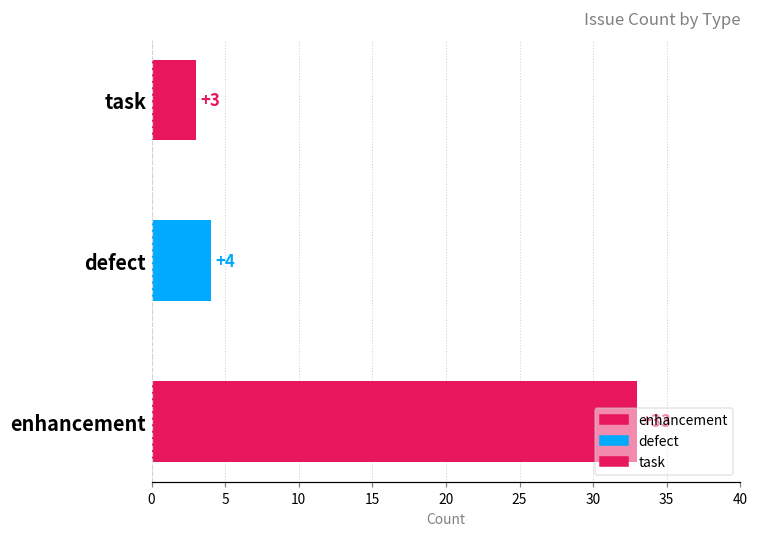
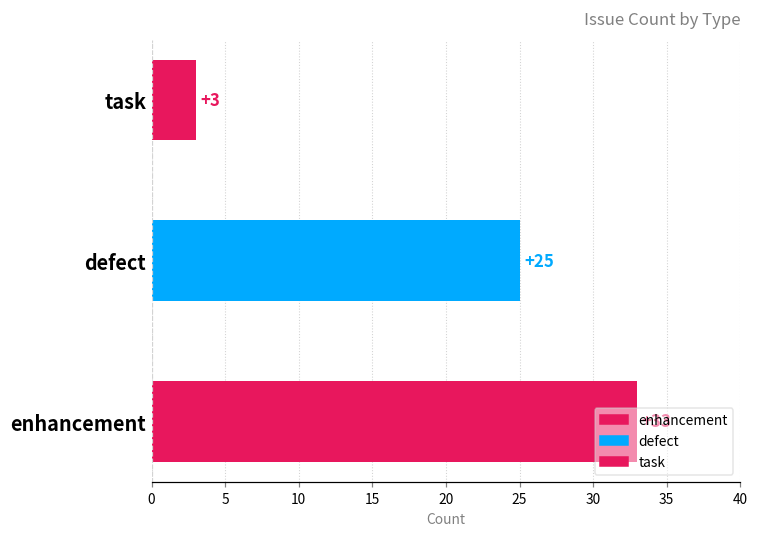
defect: +4 -> +25
